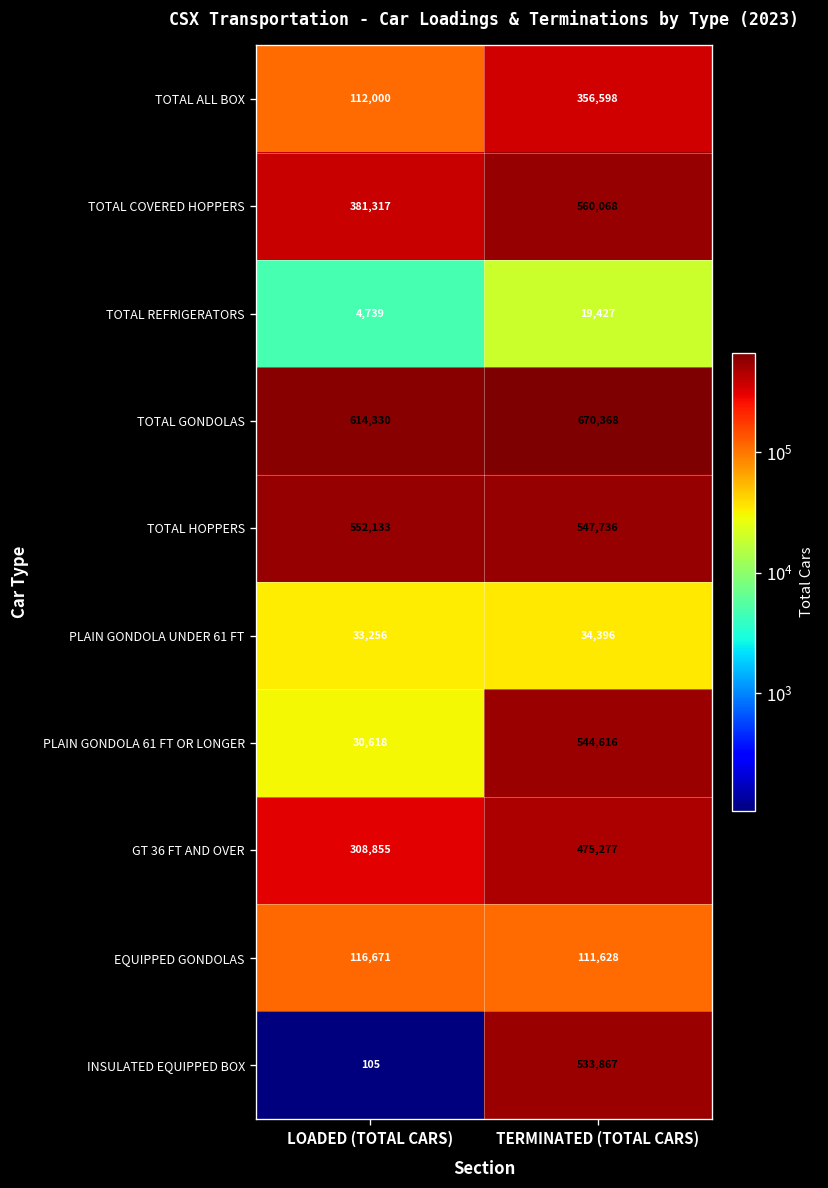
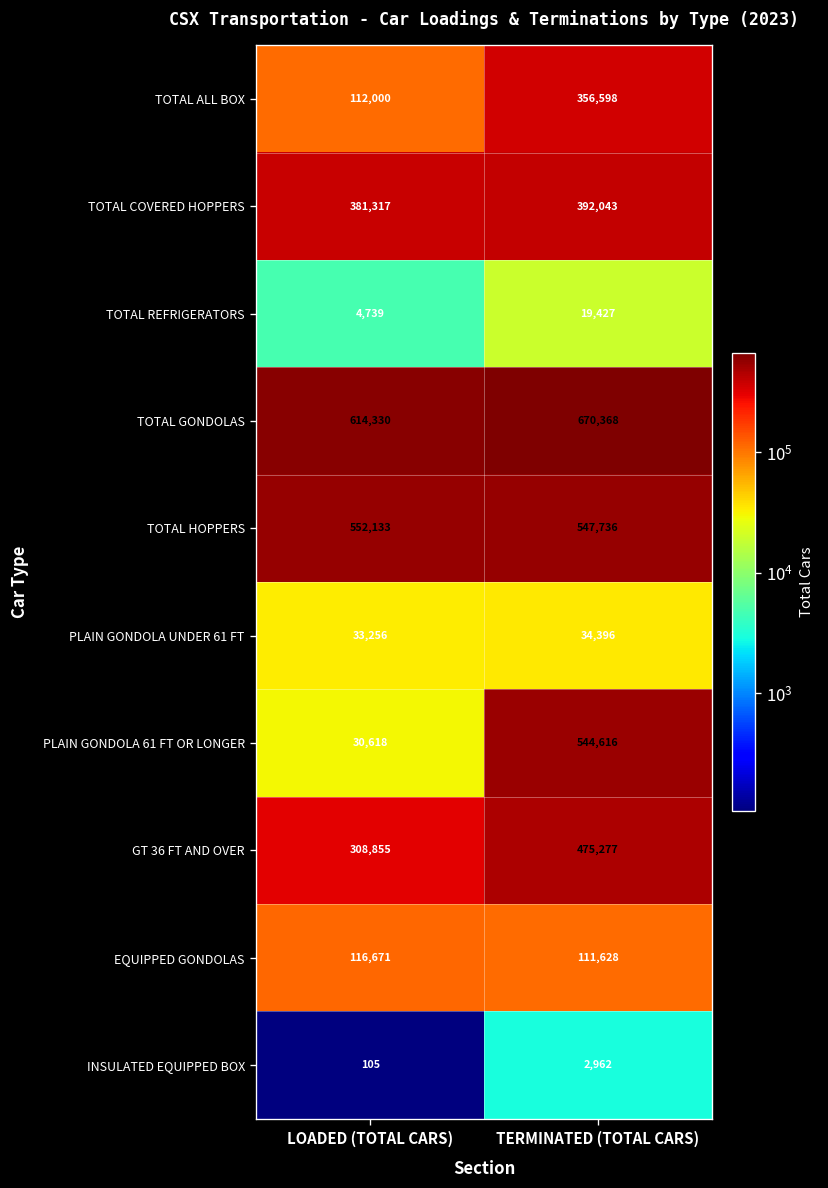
TOTAL COVERED HOPPERS, TERMINATED (TOTAL CARS): 560,068 -> 392,043
INSULATED EQUIPPED BOX, TERMINATED (TOTAL CARS): 533,867 -> 2,962
